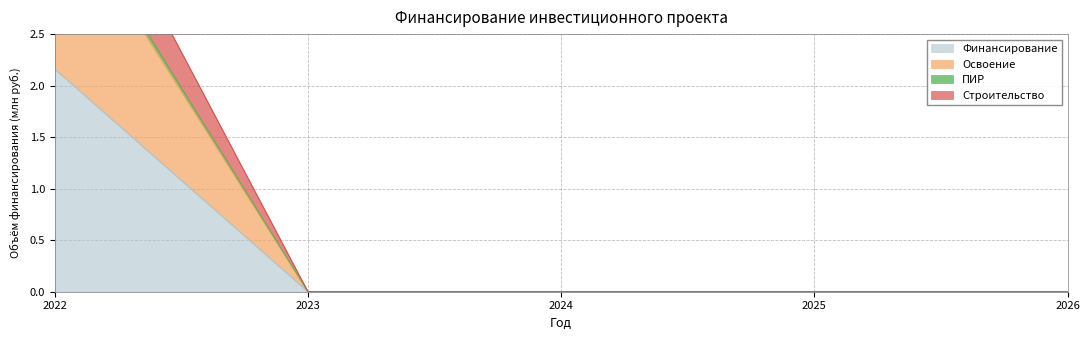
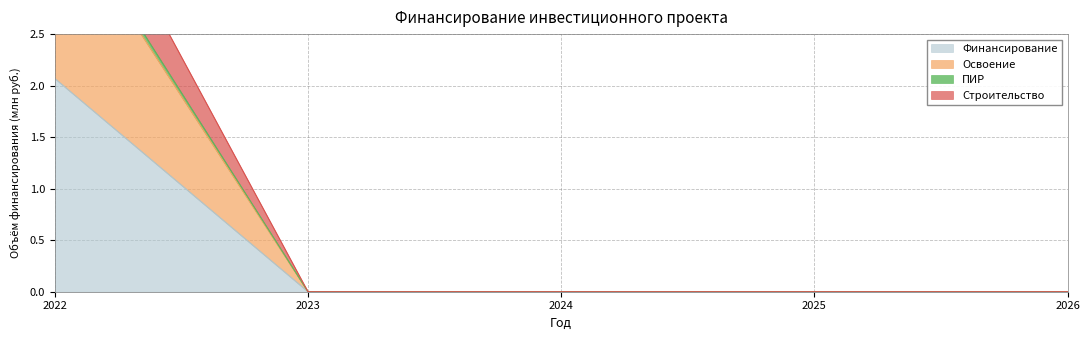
Финансирование, 2022: 2.16 -> 2.07
